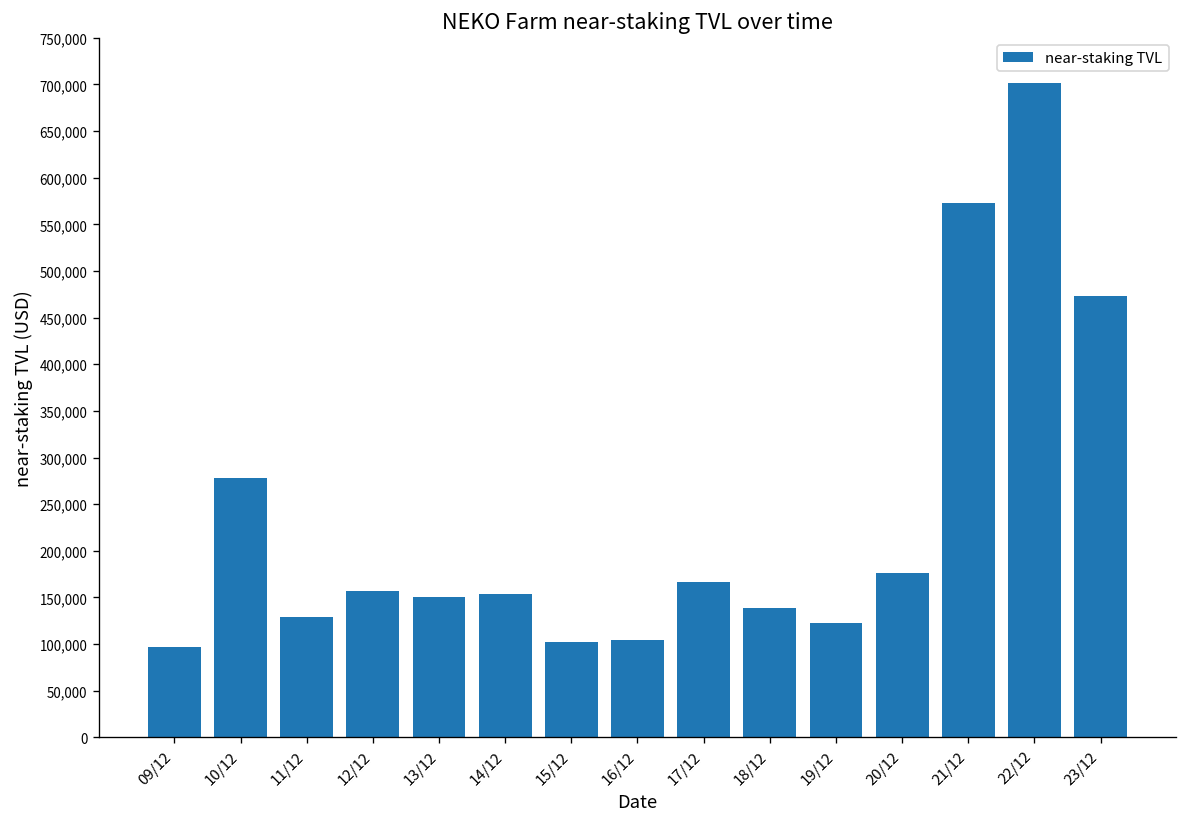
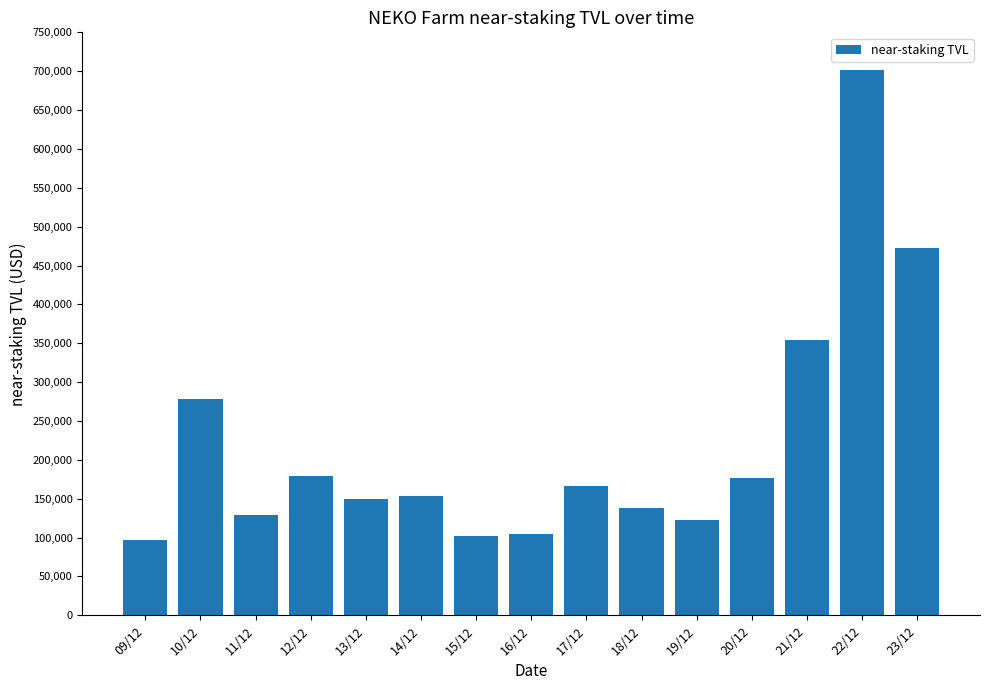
12/12: 160,000 -> 180,000
21/12: 570,000 -> 350,000
